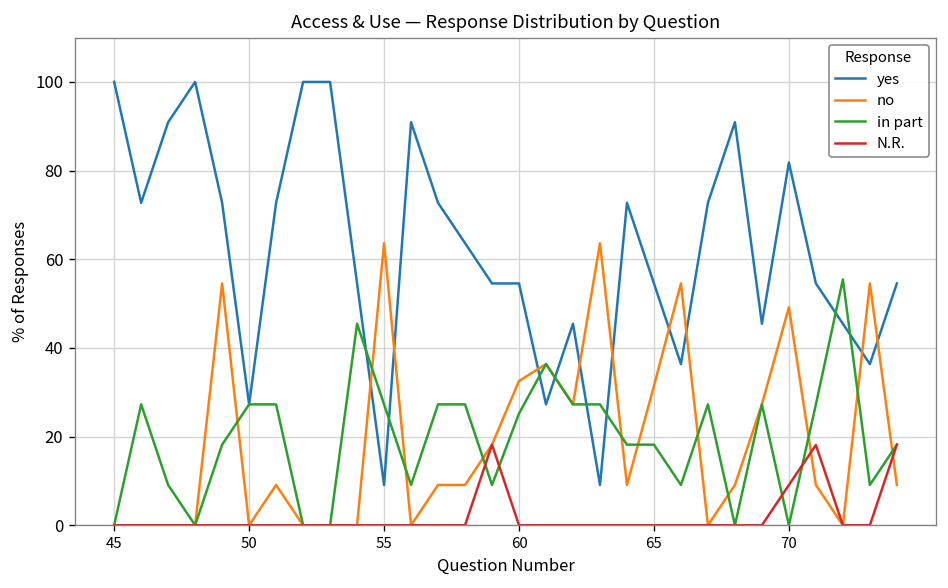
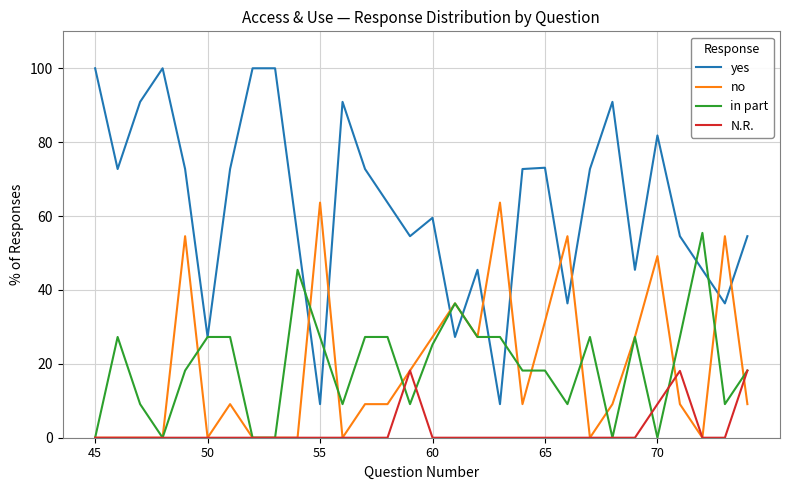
yes, 60: 55 -> 60
no, 60: 33 -> 27
yes, 65: 55 -> 73
